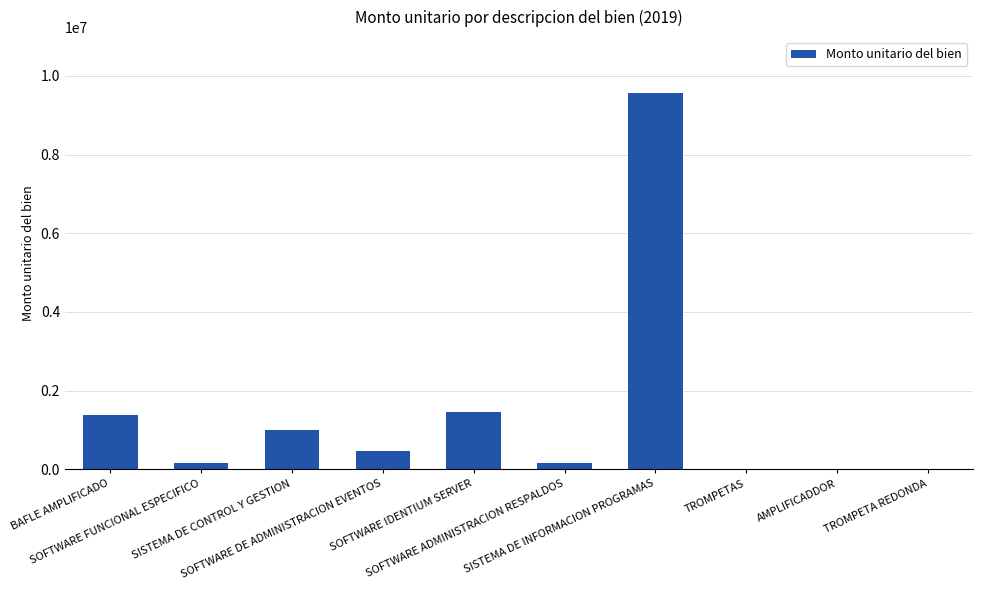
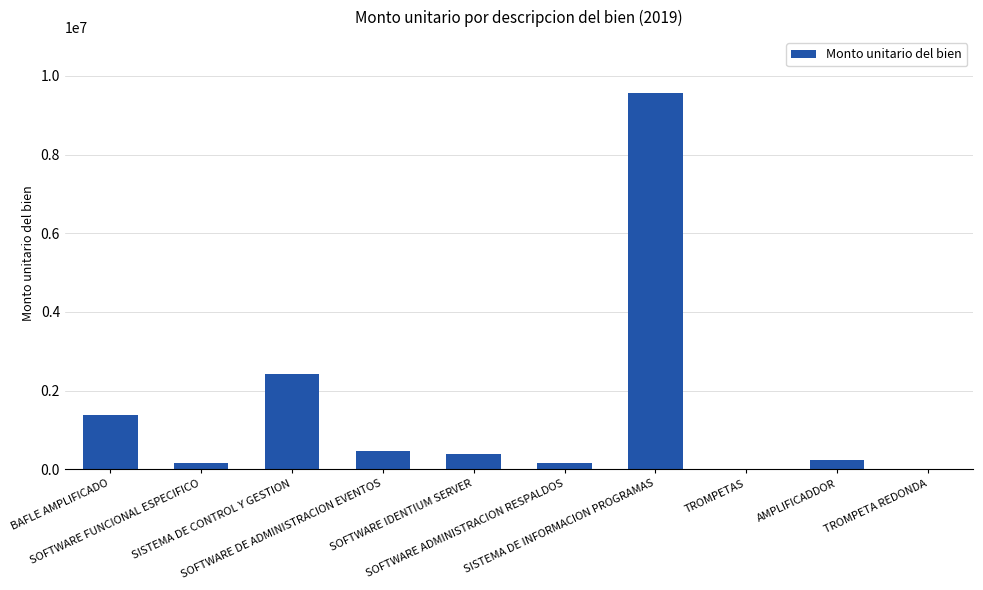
SISTEMA DE CONTROL Y GESTION: 1000000 -> 2400000
SOFTWARE IDENTIUM SERVER: 1500000 -> 400000
AMPLIFICADDOR: 0 -> 200000
